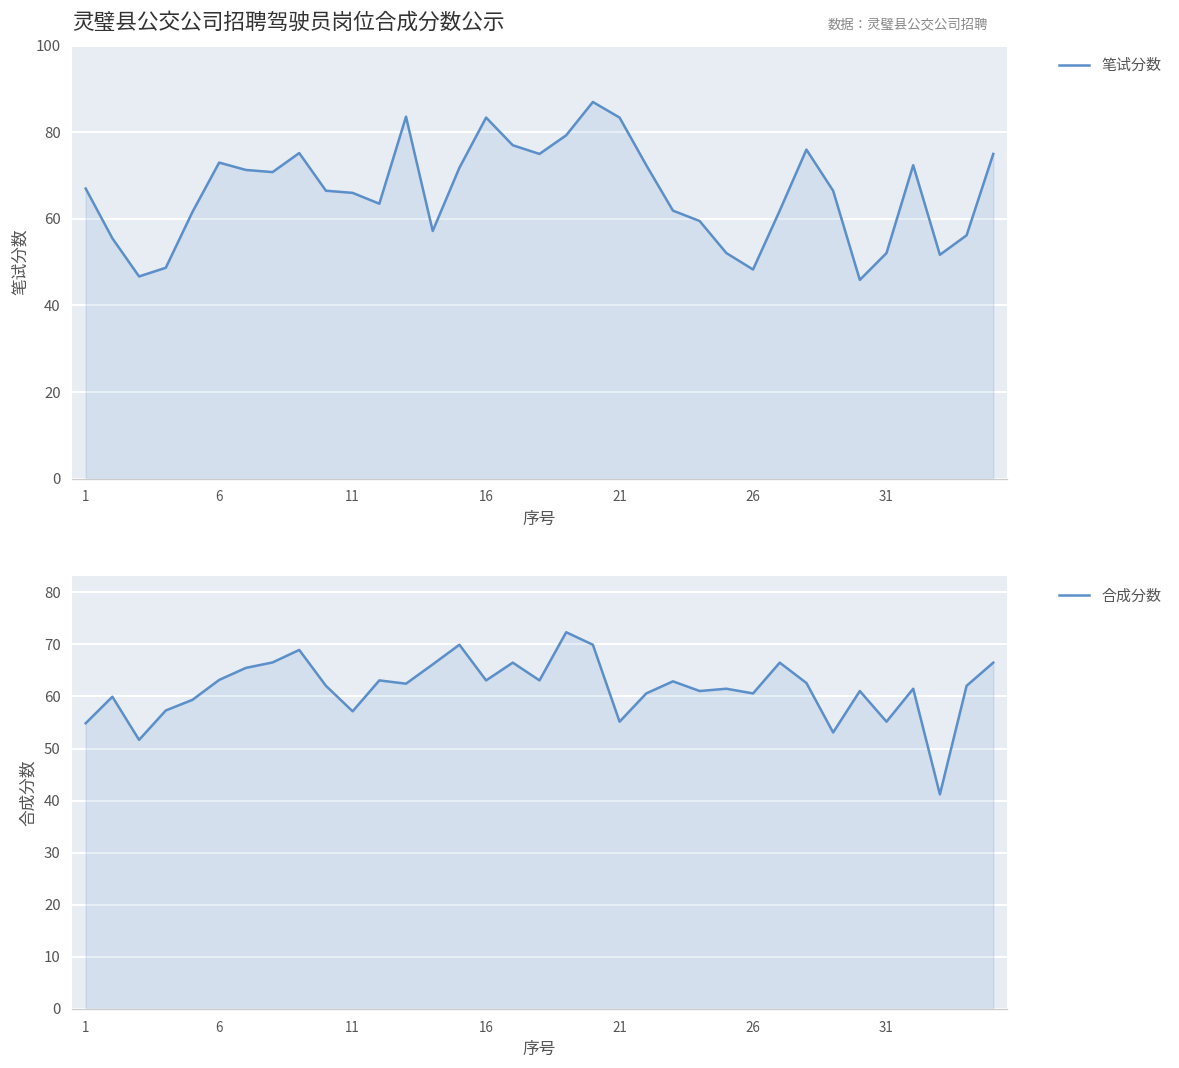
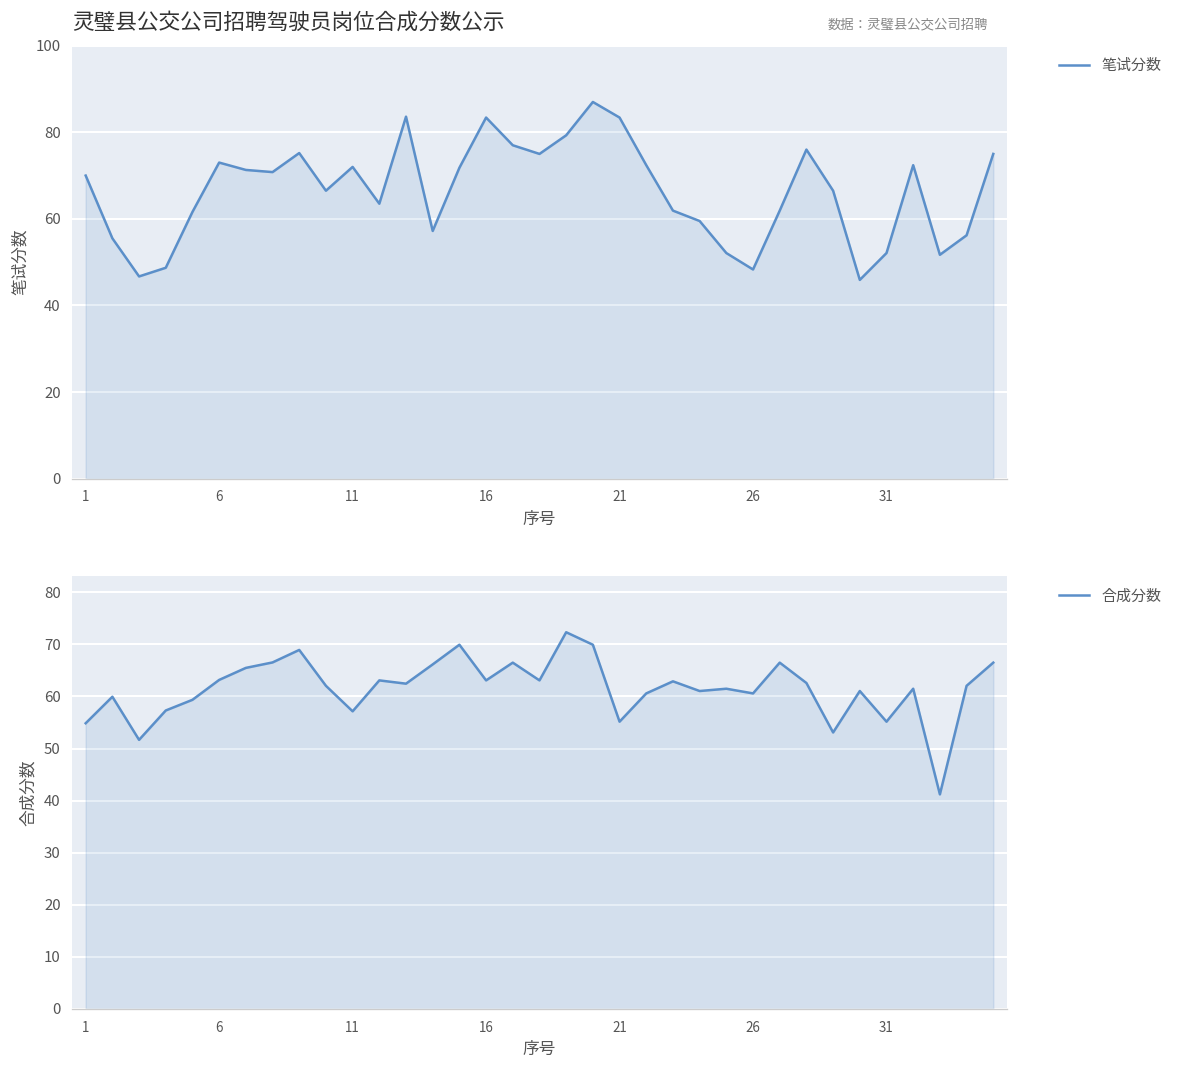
灵璧县公交公司招聘驾驶员岗位合成分数公示, 1: 67 -> 70
灵璧县公交公司招聘驾驶员岗位合成分数公示, 11: 66 -> 72
